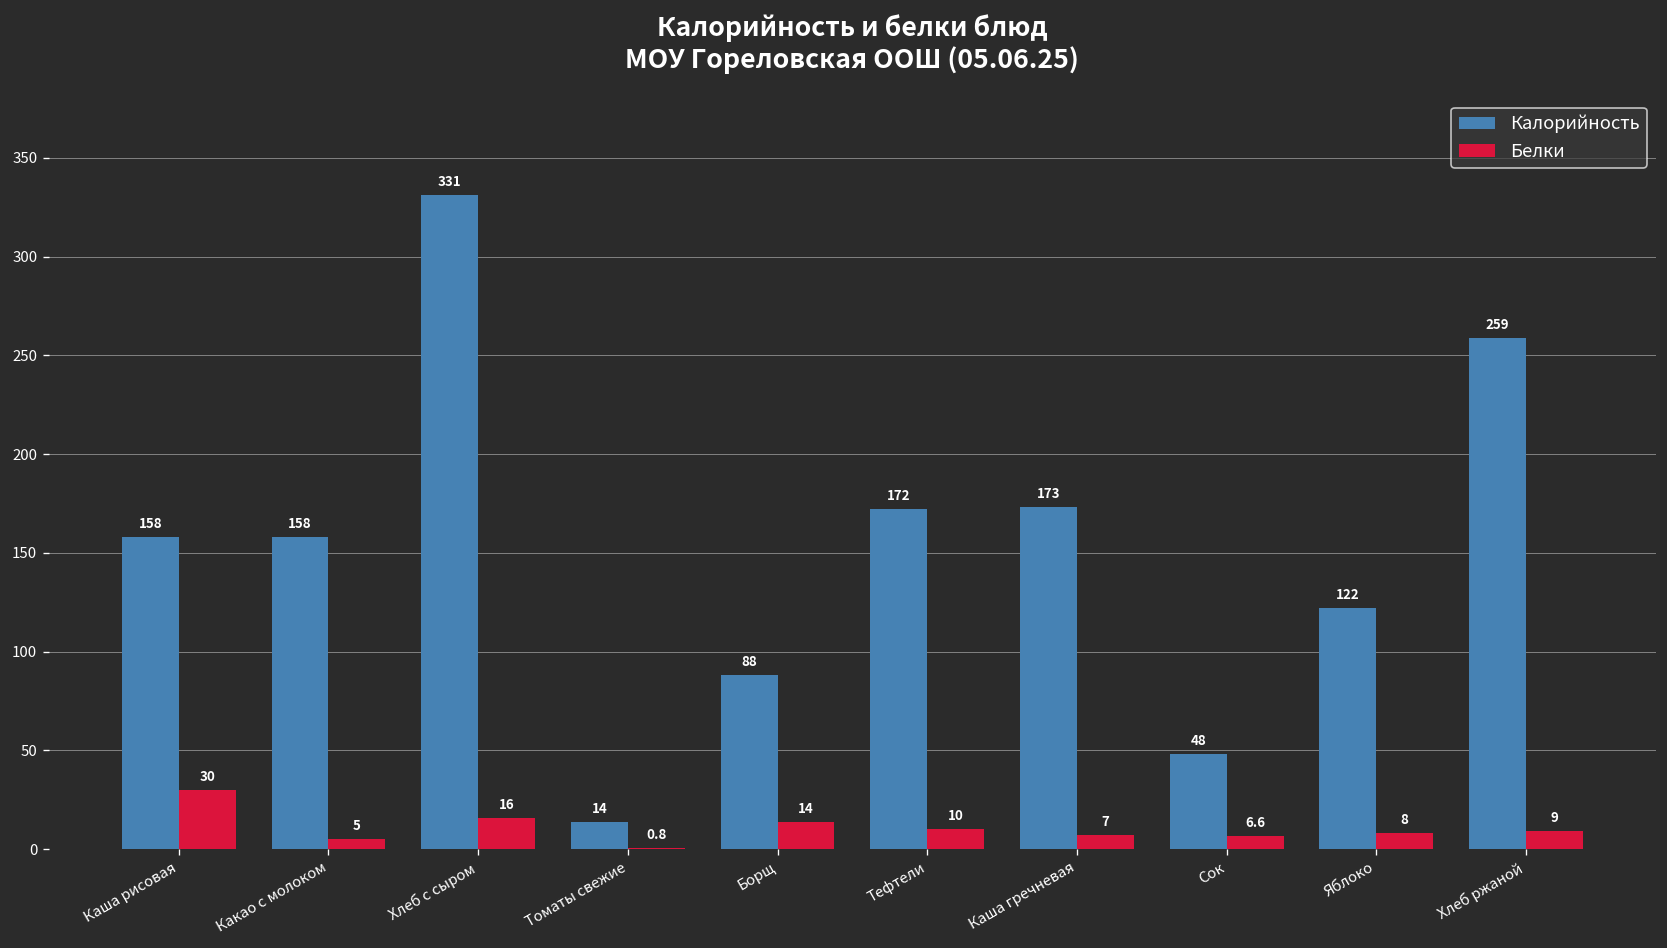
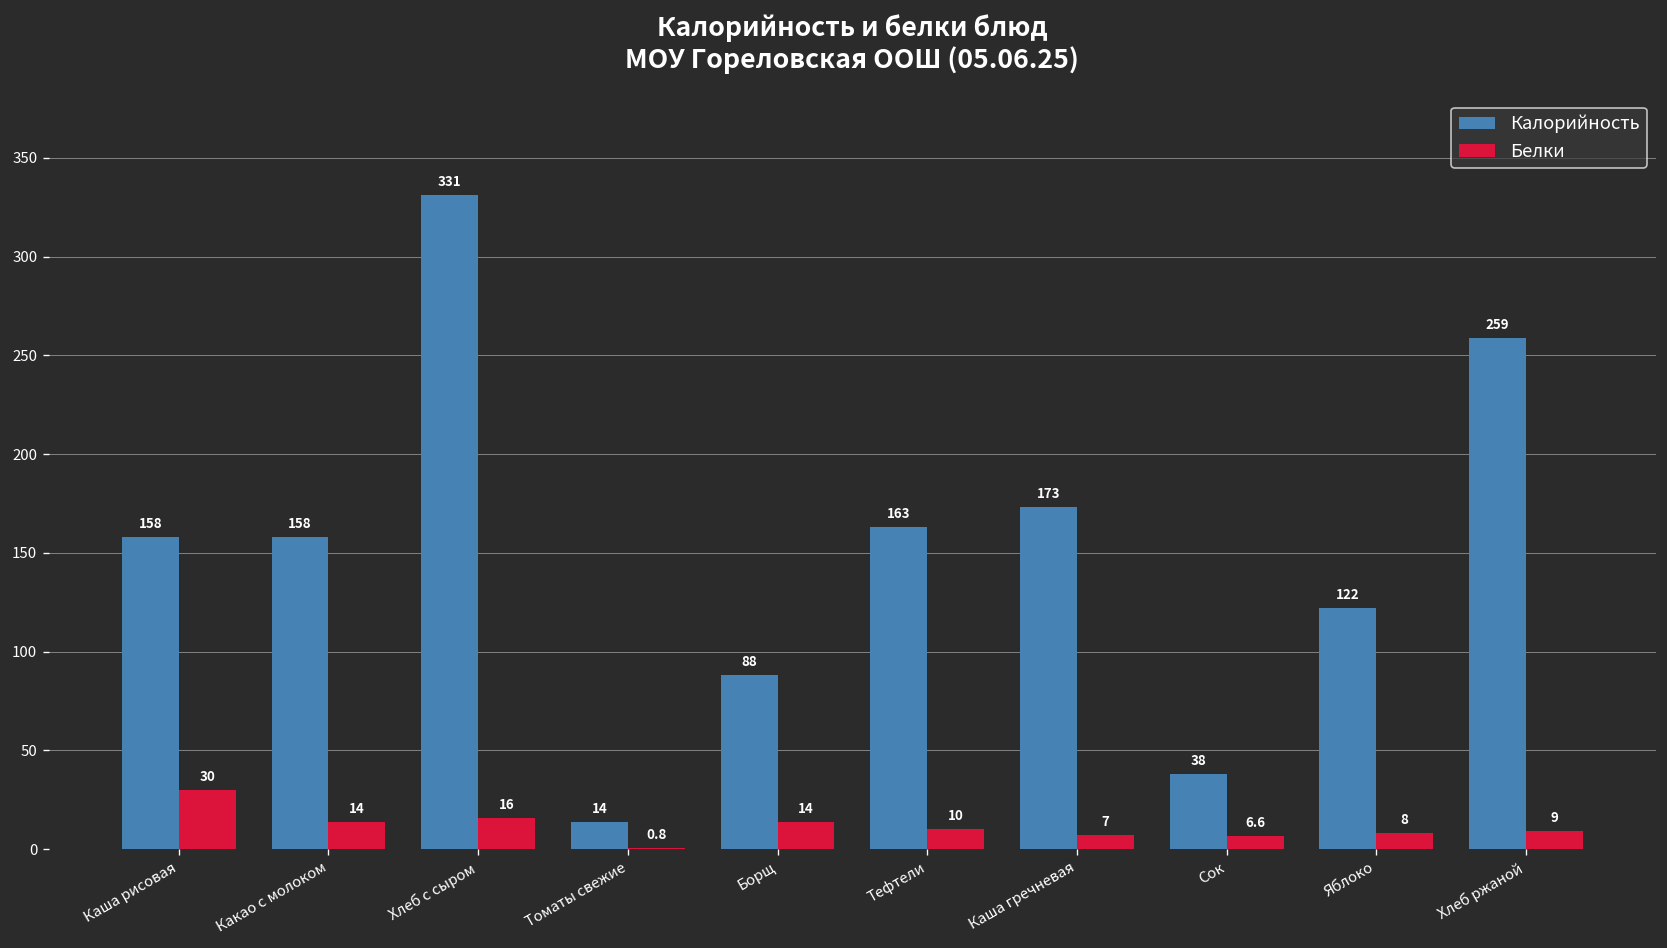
Белки, Какао с молоком: 5 -> 14
Калорийность, Тефтели: 172 -> 163
Калорийность, Сок: 48 -> 38
